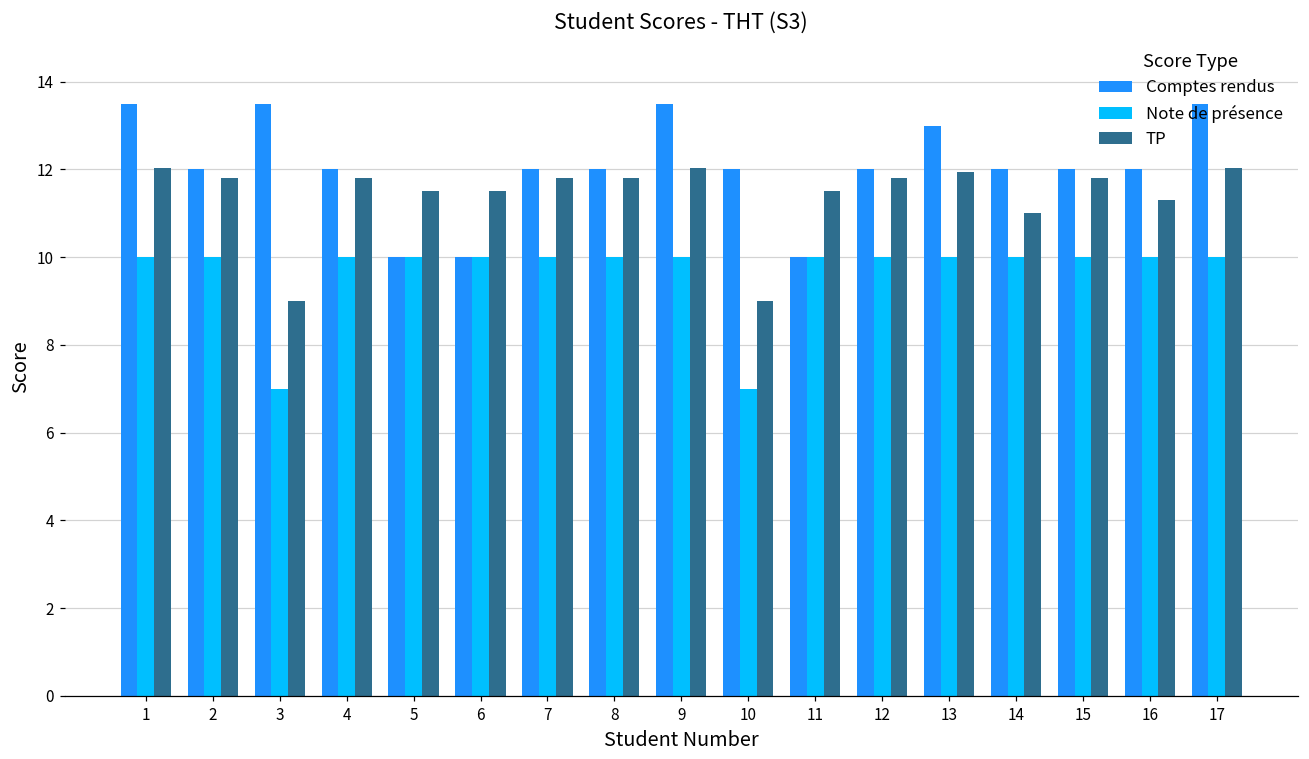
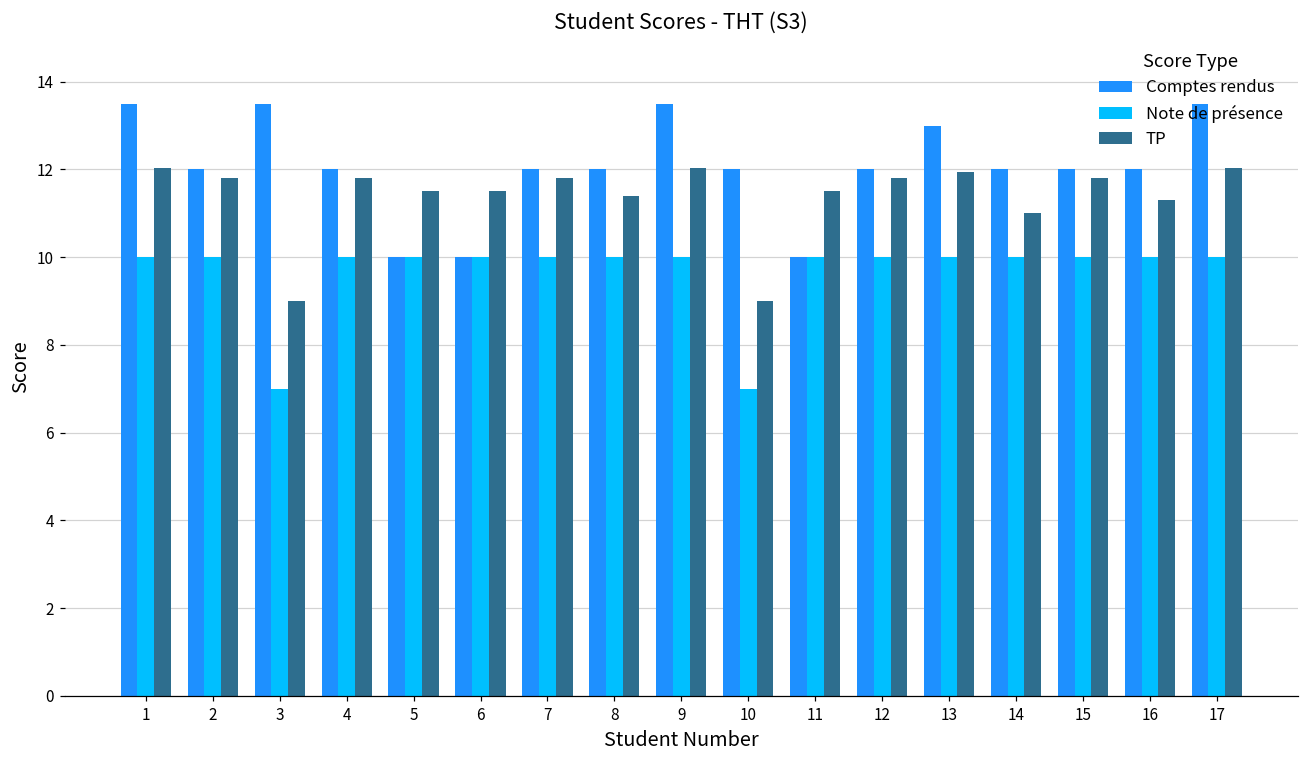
TP, 8: 11.8 -> 11.4
